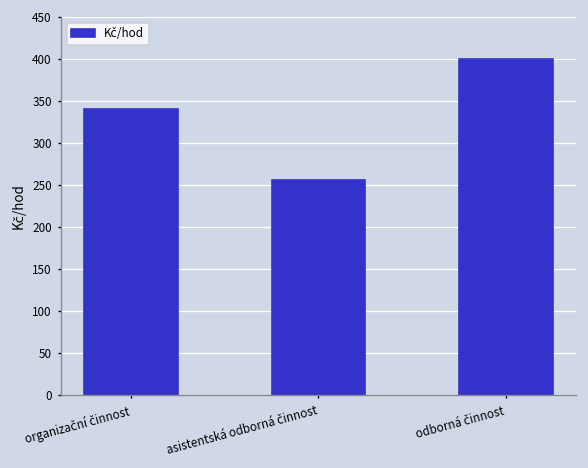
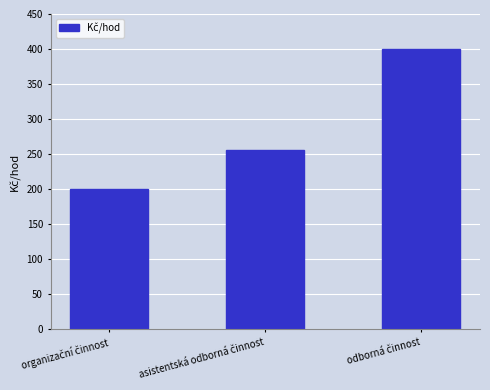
organizační činnost: 340 -> 200
